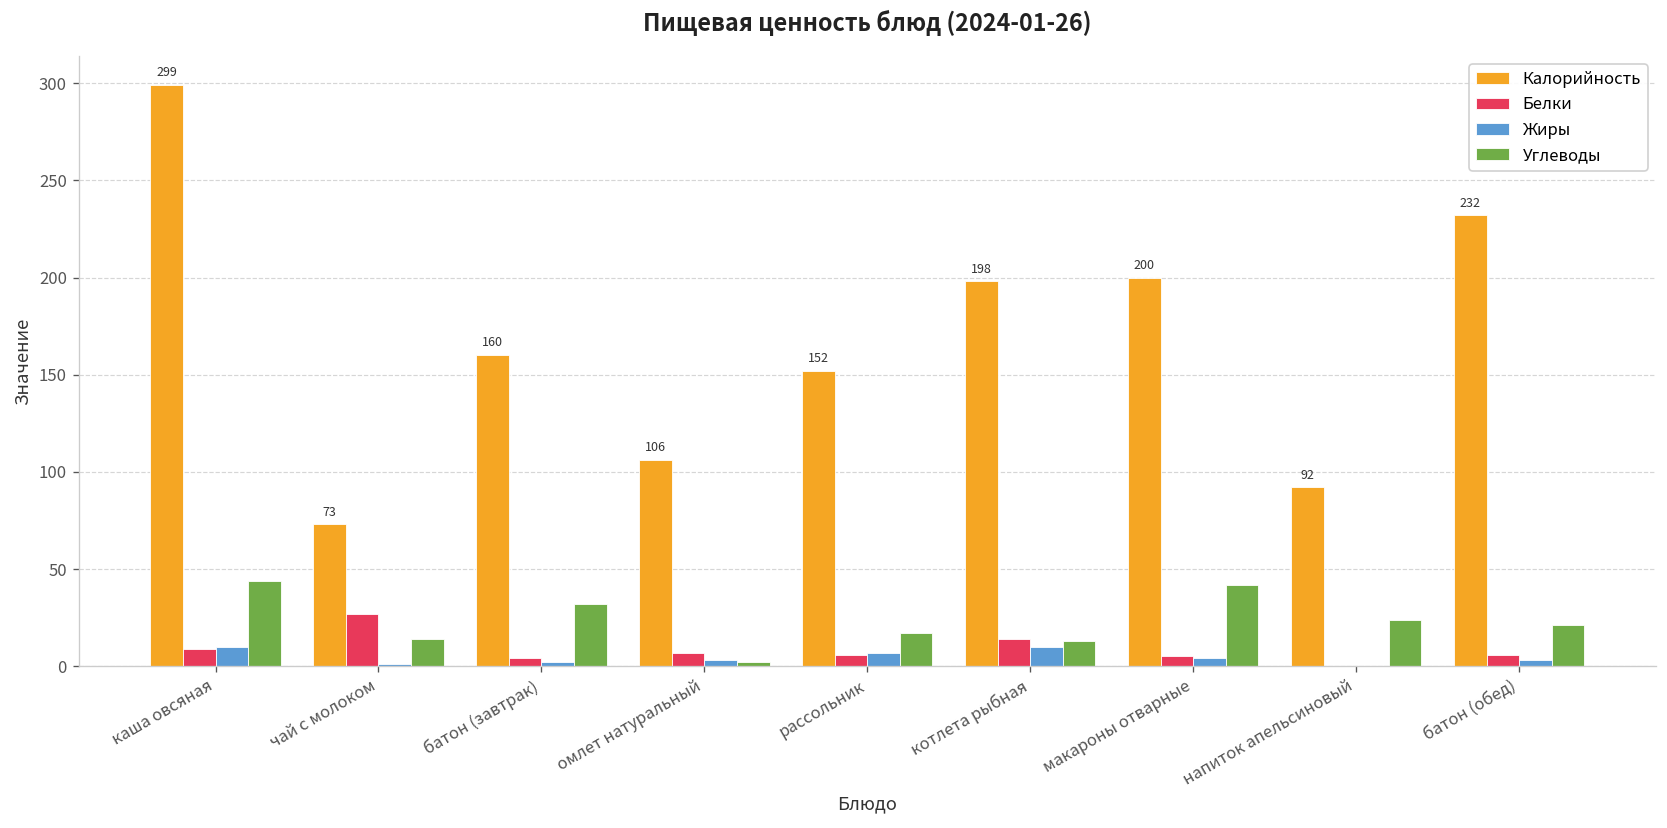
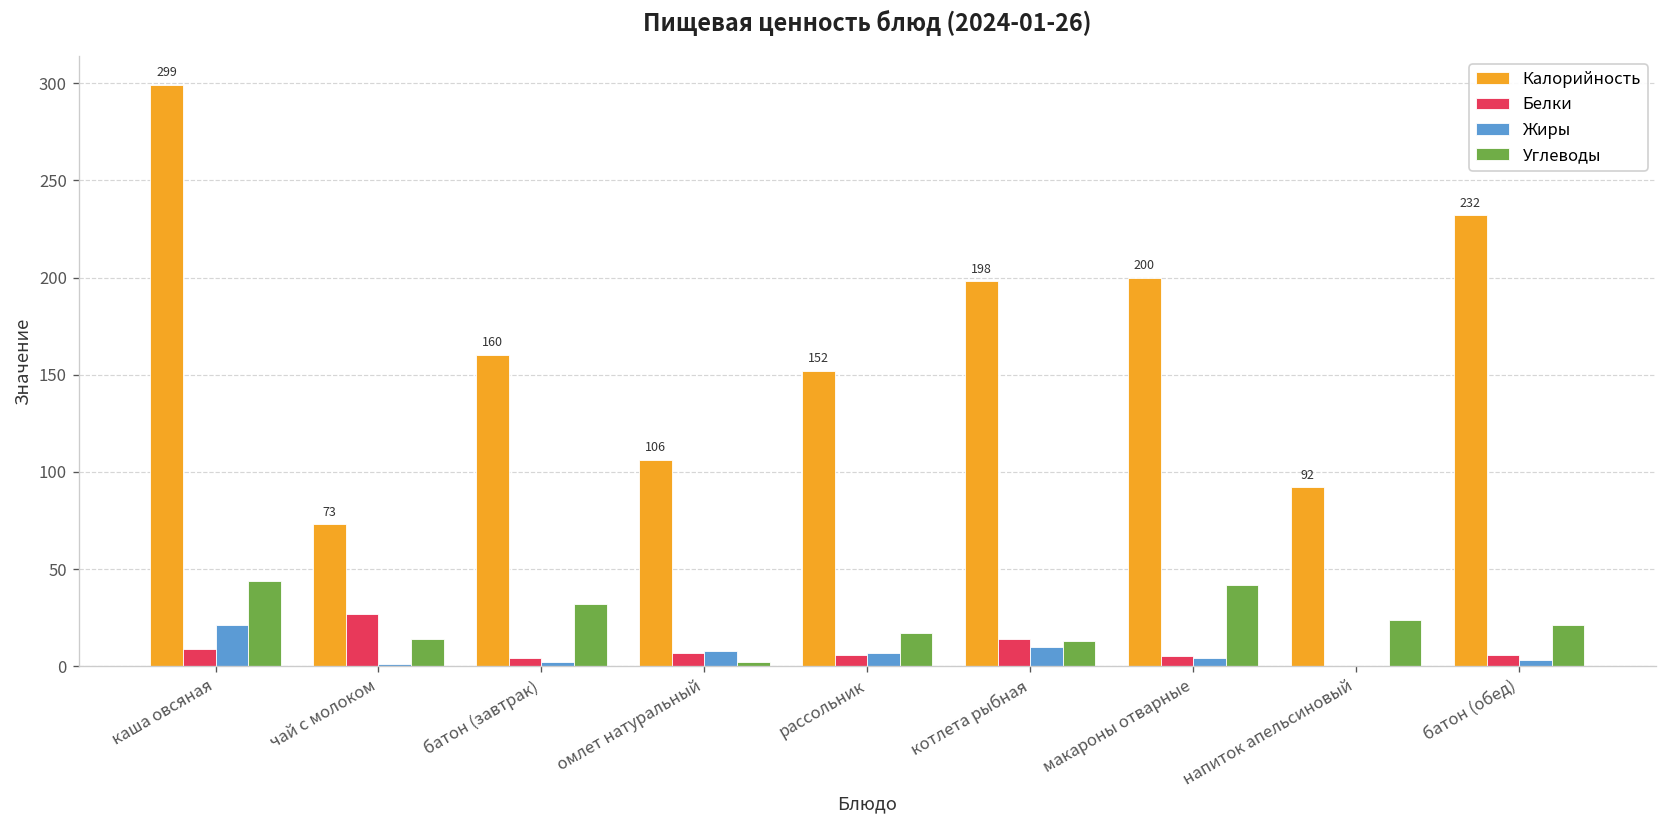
Жиры, каша овсяная: 10 -> 21
Жиры, омлет натуральный: 3 -> 8
